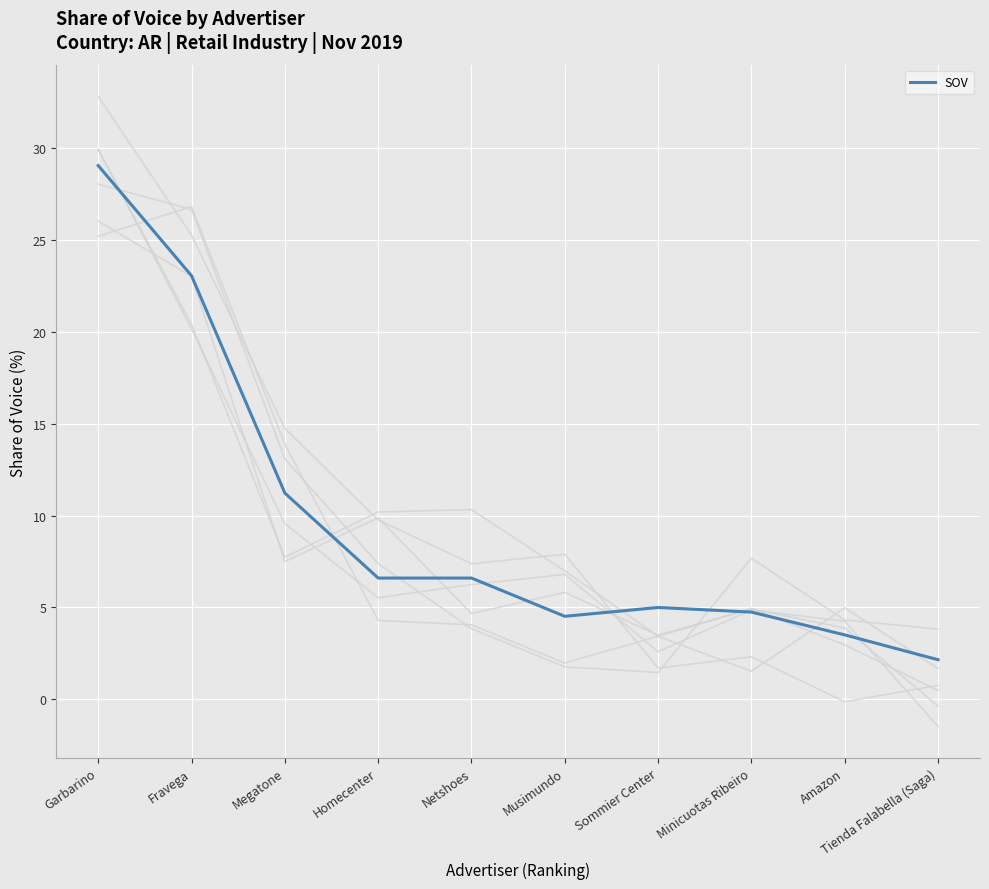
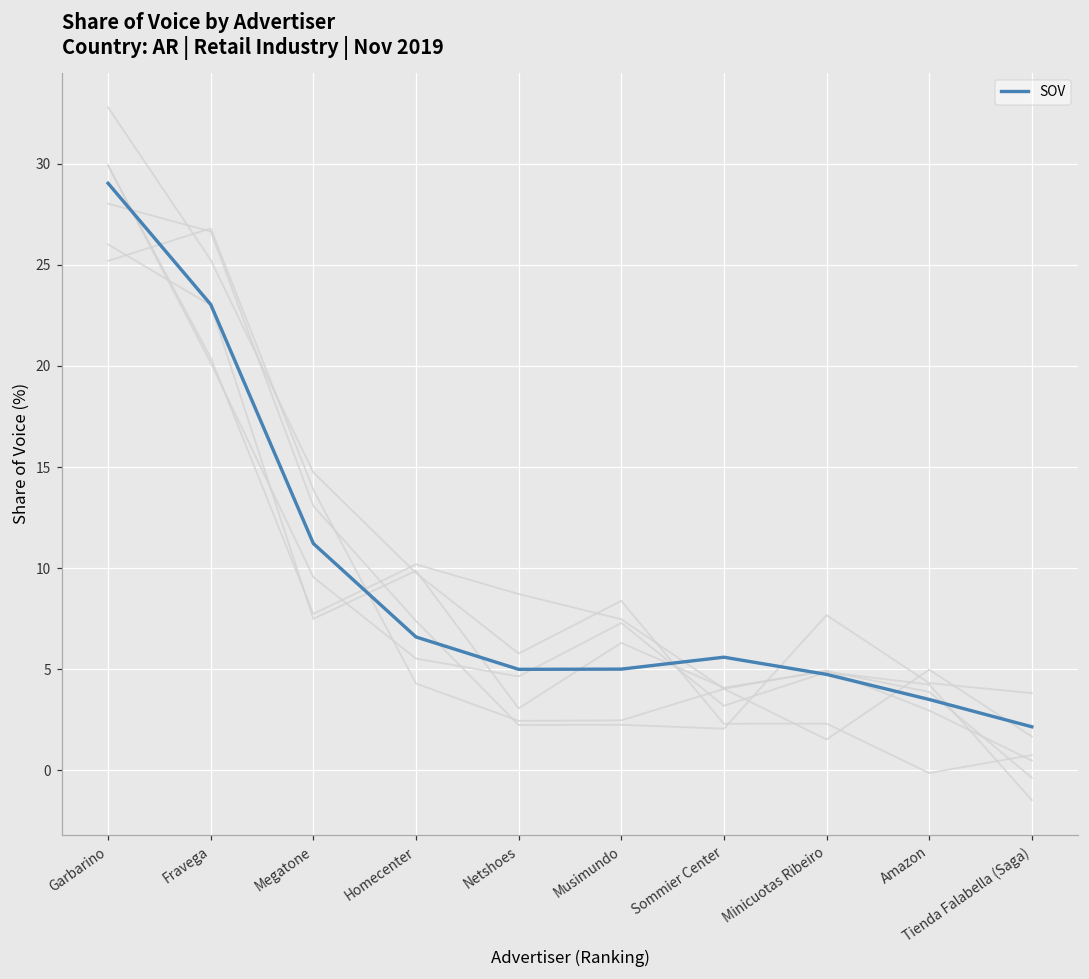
SOV, Netshoes: 6.6 -> 5.0
SOV, Musimundo: 4.5 -> 5.0
SOV, Sommier Center: 5.0 -> 5.6
